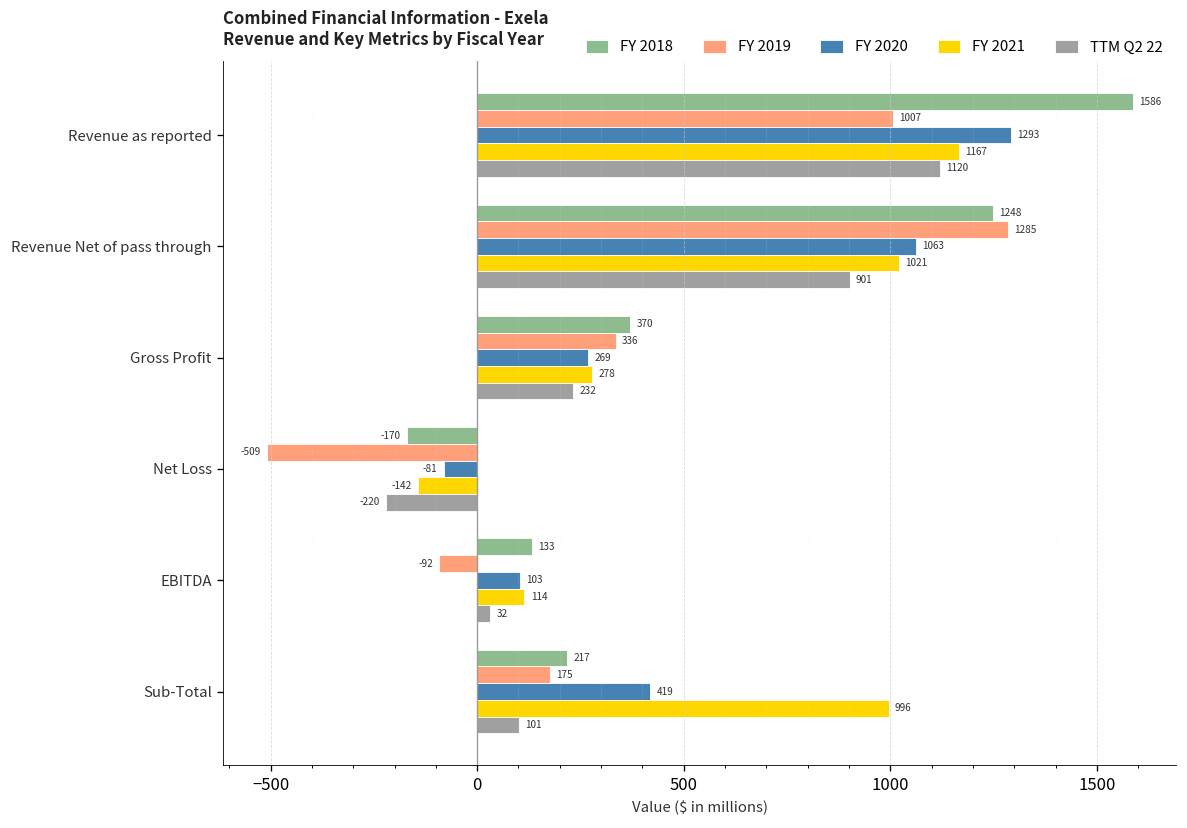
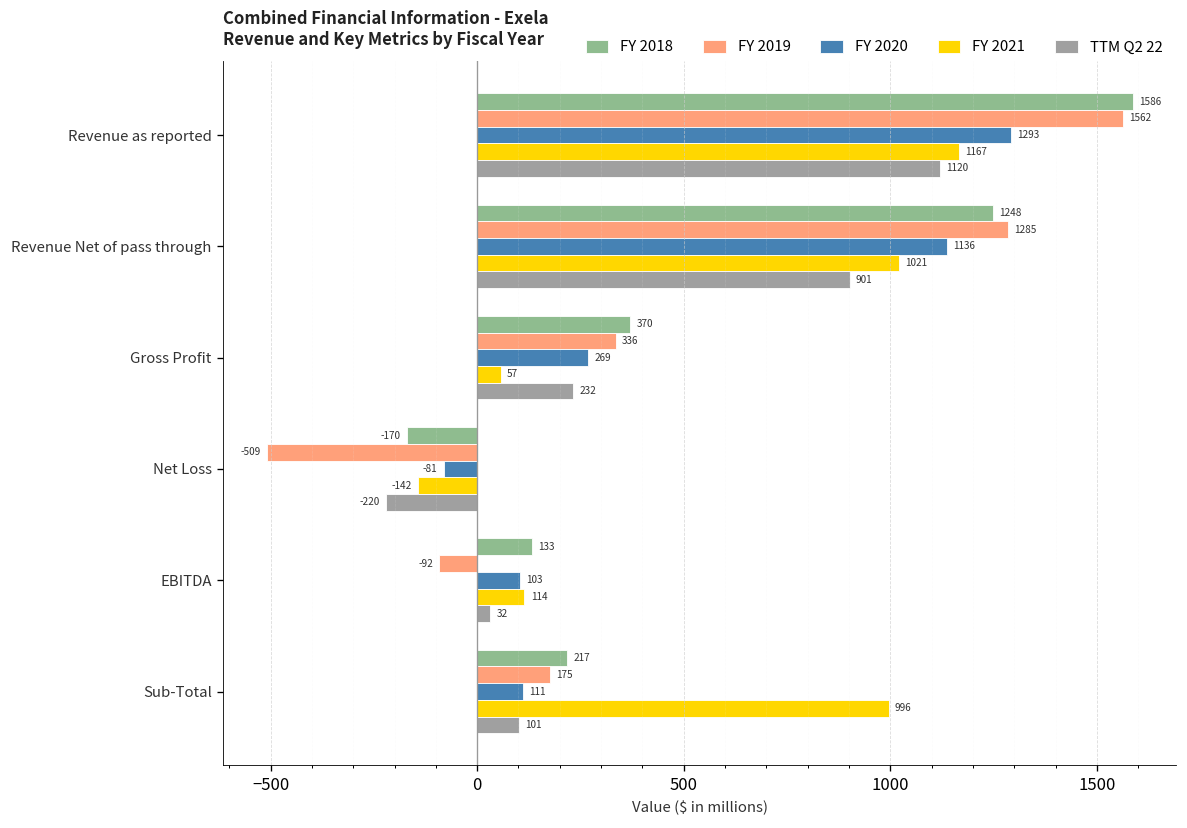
FY 2019, Revenue as reported: 1007 -> 1562
FY 2020, Revenue Net of pass through: 1063 -> 1136
FY 2021, Gross Profit: 278 -> 57
FY 2020, Sub-Total: 419 -> 111
